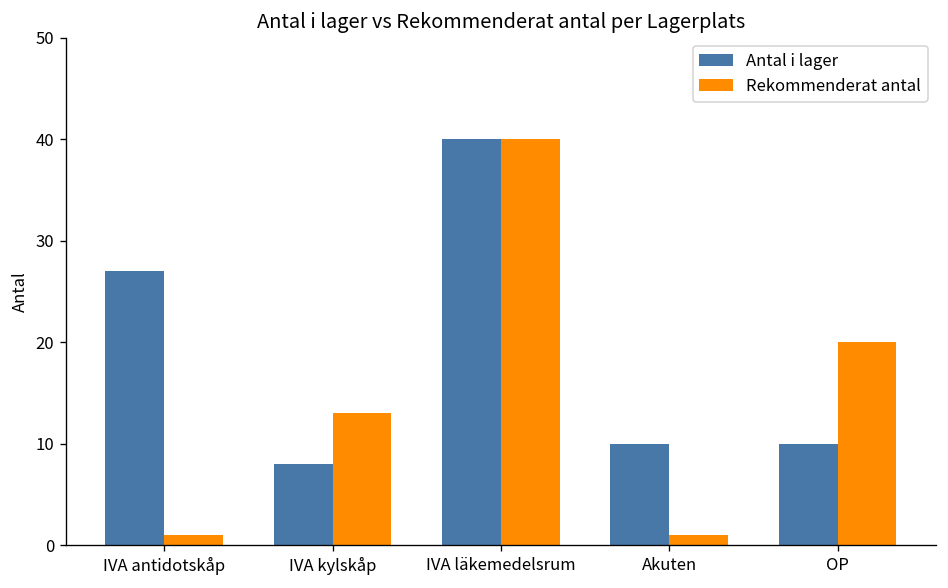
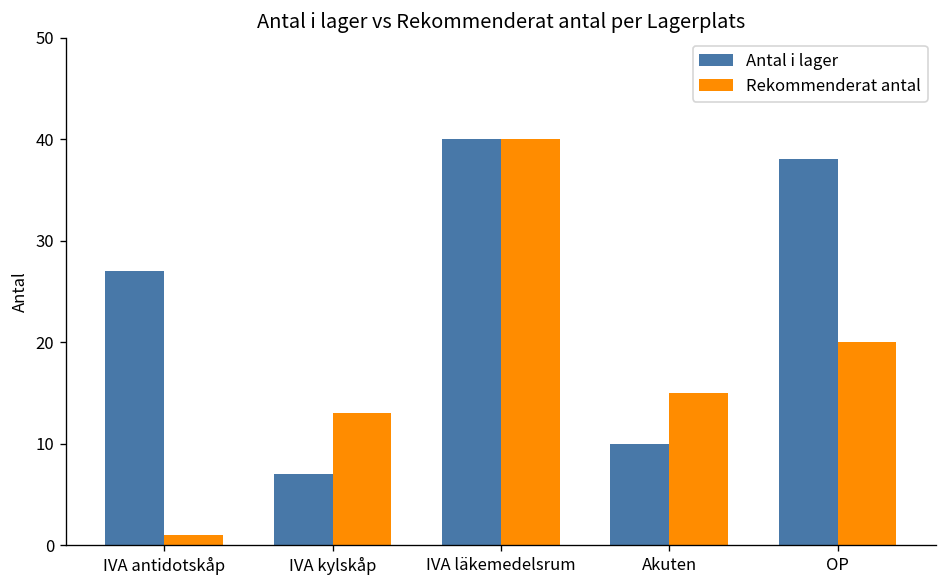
Antal i lager, IVA kylskåp: 8 -> 7
Rekommenderat antal, Akuten: 1 -> 15
Antal i lager, OP: 10 -> 38
